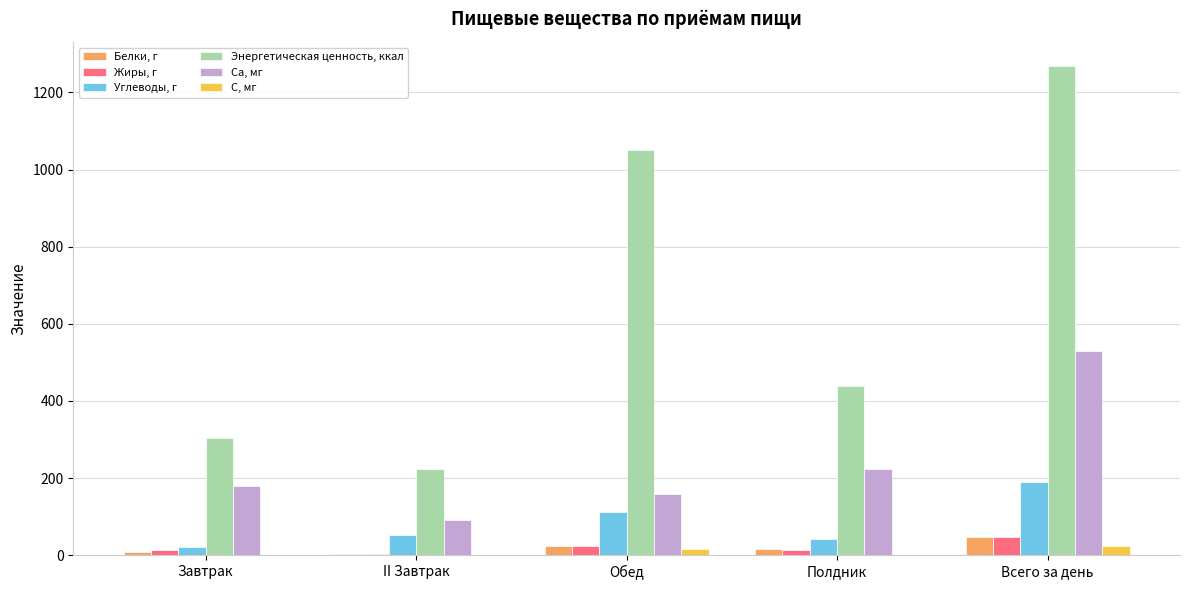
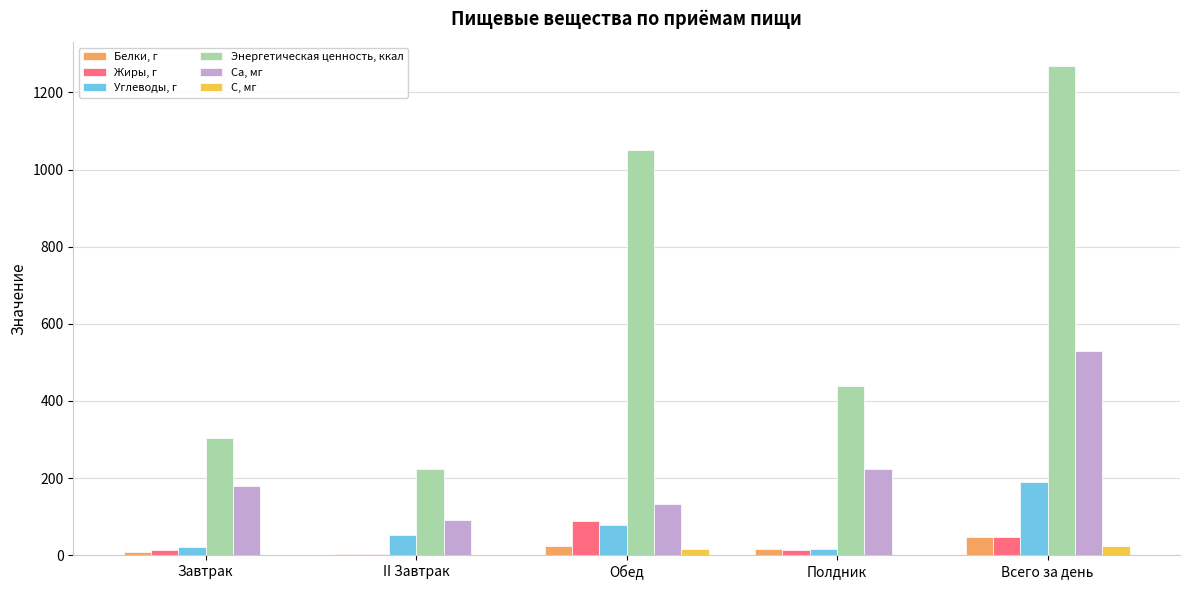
Жиры, г, Обед: 20 -> 90
Углеводы, г, Обед: 110 -> 80
Са, мг, Обед: 160 -> 130
Углеводы, г, Полдник: 40 -> 20
